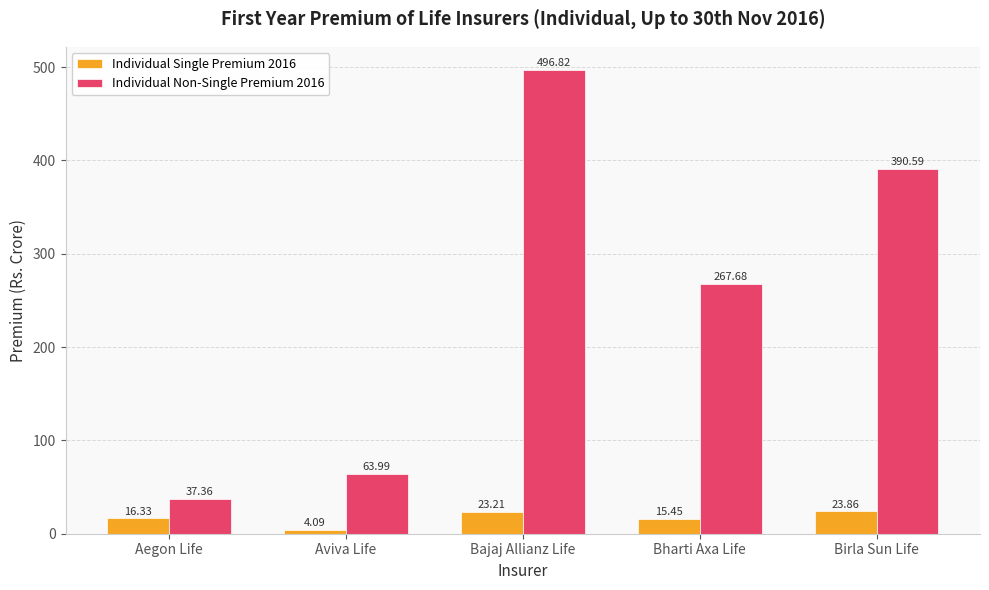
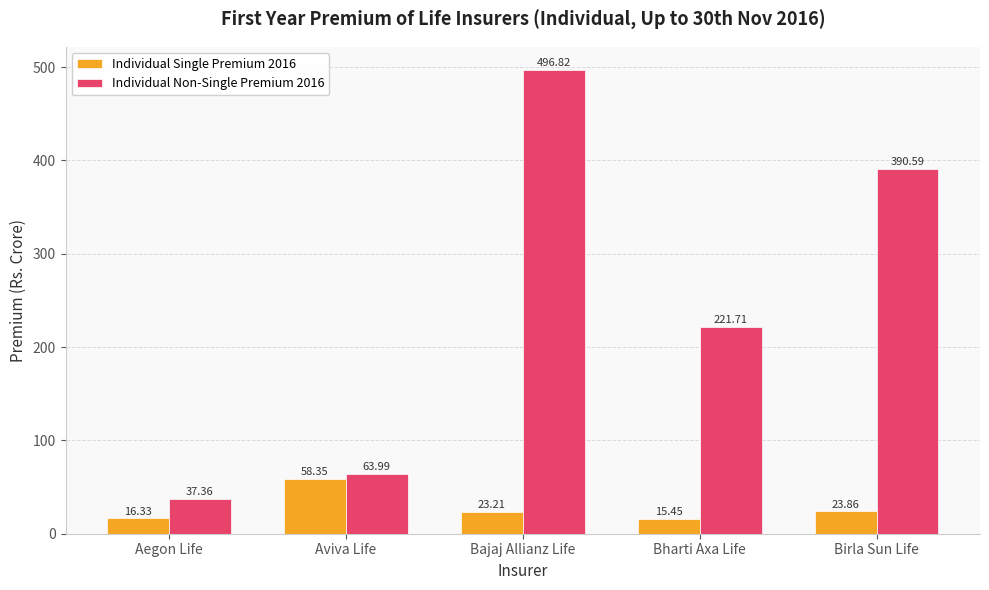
Individual Single Premium 2016, Aviva Life: 4.09 -> 58.35
Individual Non-Single Premium 2016, Bharti Axa Life: 267.68 -> 221.71
